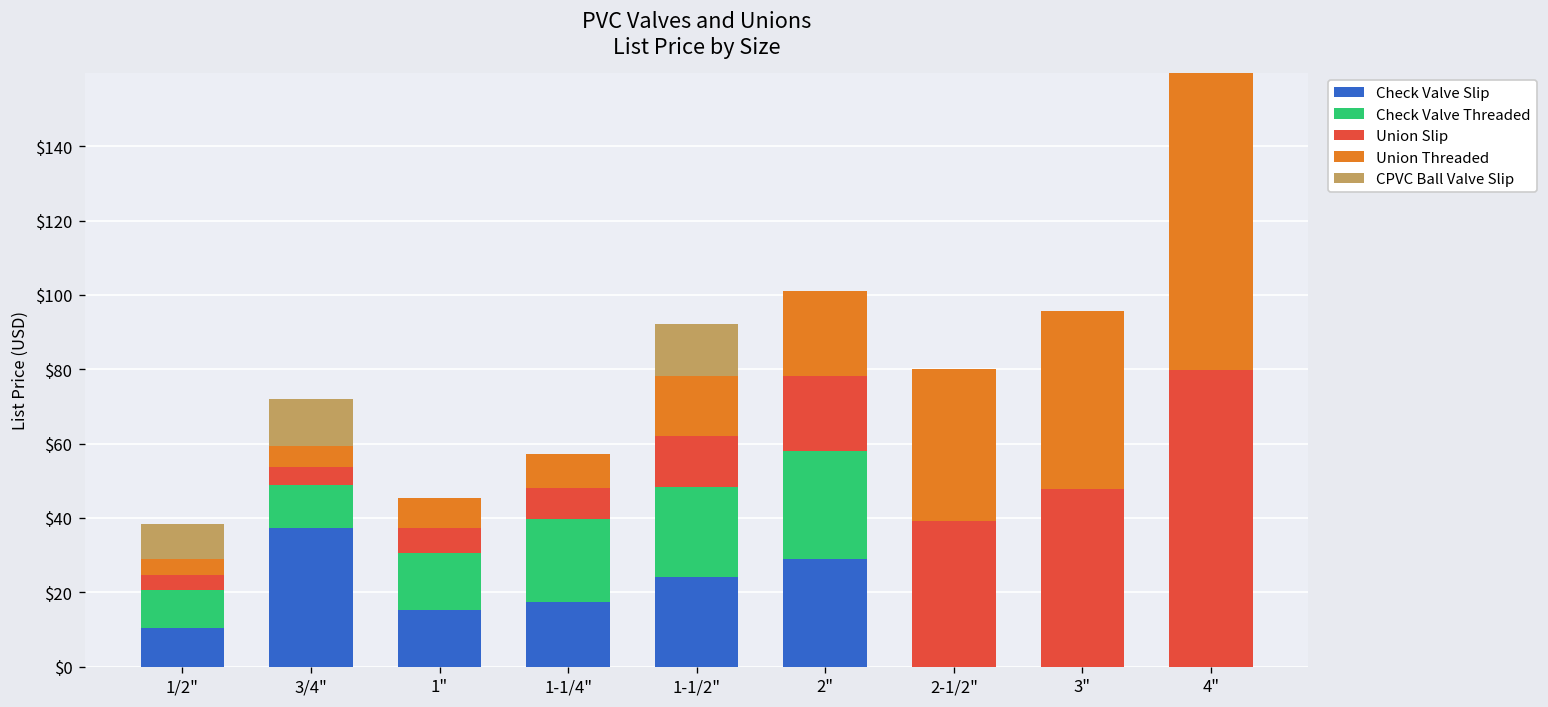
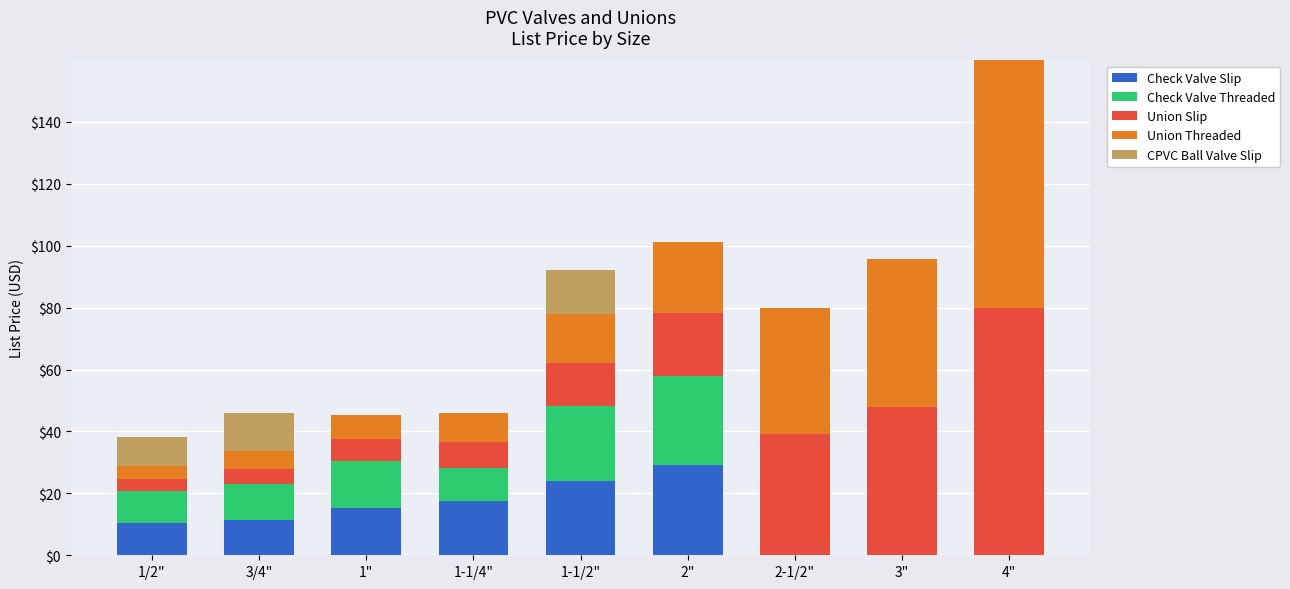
Check Valve Slip, 3/4": $37 -> $12
Check Valve Threaded, 1-1/4": $22 -> $11
